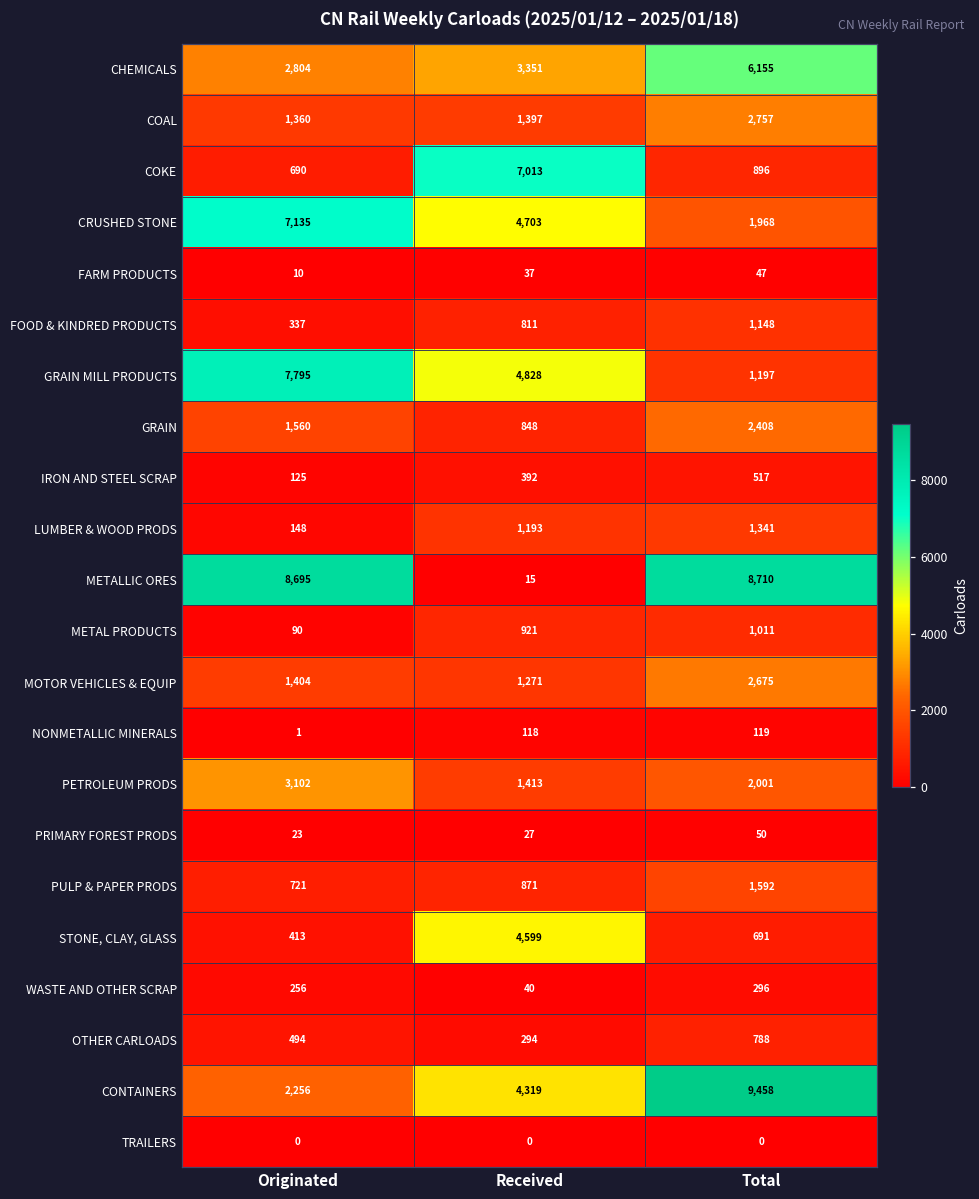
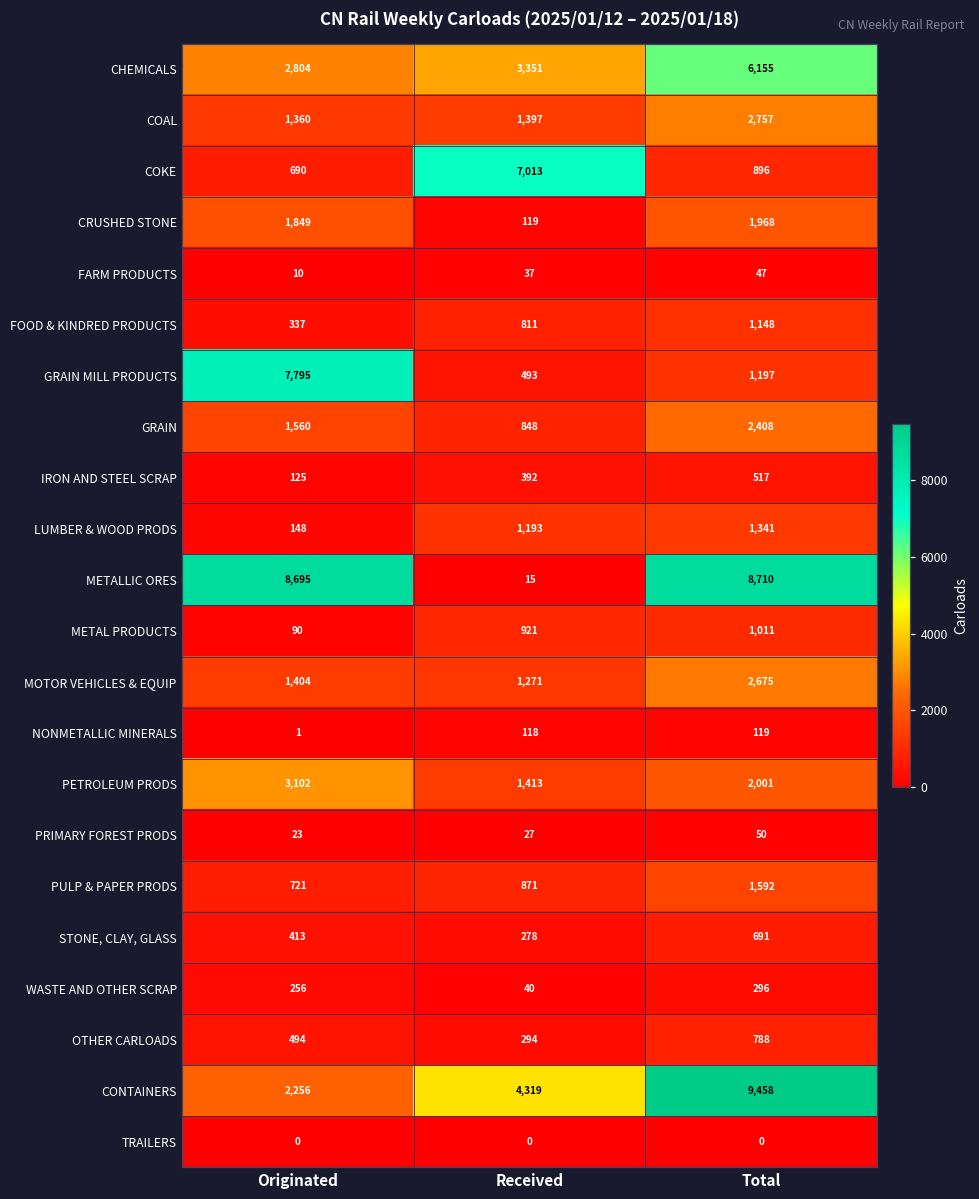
CRUSHED STONE, Originated: 7,135 -> 1,849
CRUSHED STONE, Received: 4,703 -> 119
GRAIN MILL PRODUCTS, Received: 4,828 -> 493
STONE, CLAY, GLASS, Received: 4,599 -> 278
